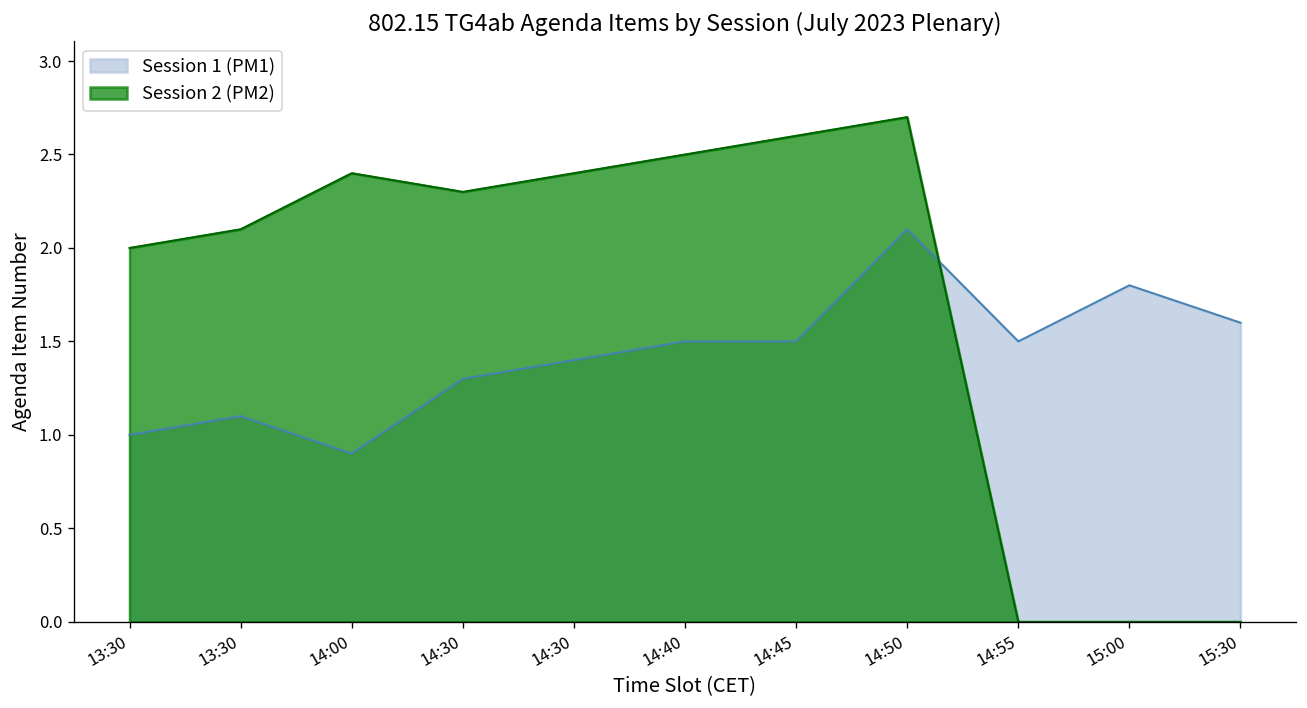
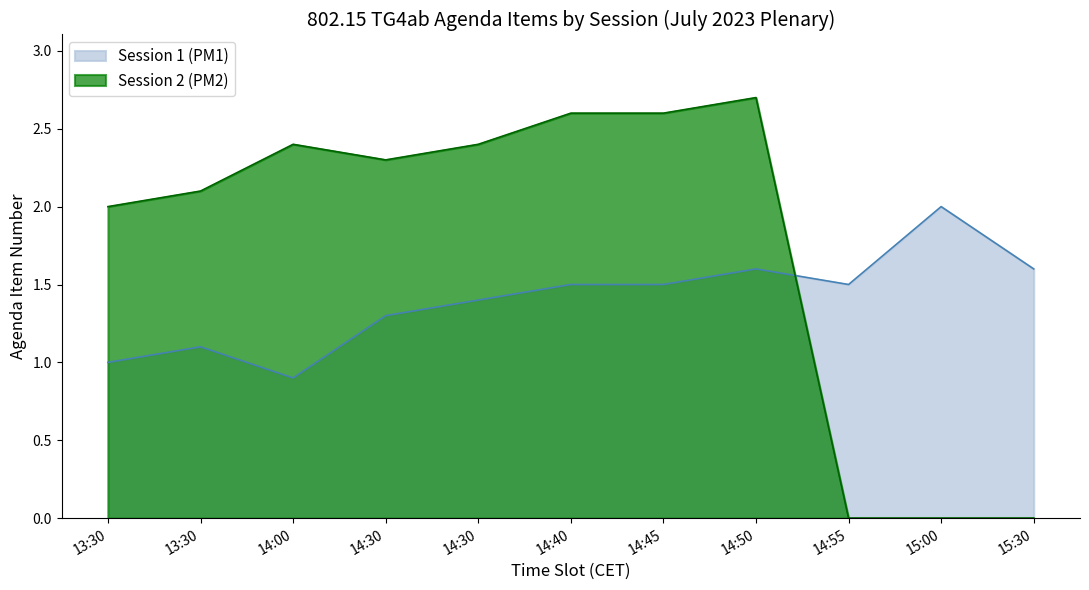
Session 2 (PM2), 14:40: 2.5 -> 2.6
Session 1 (PM1), 14:50: 2.1 -> 1.6
Session 1 (PM1), 15:00: 1.8 -> 2.0
